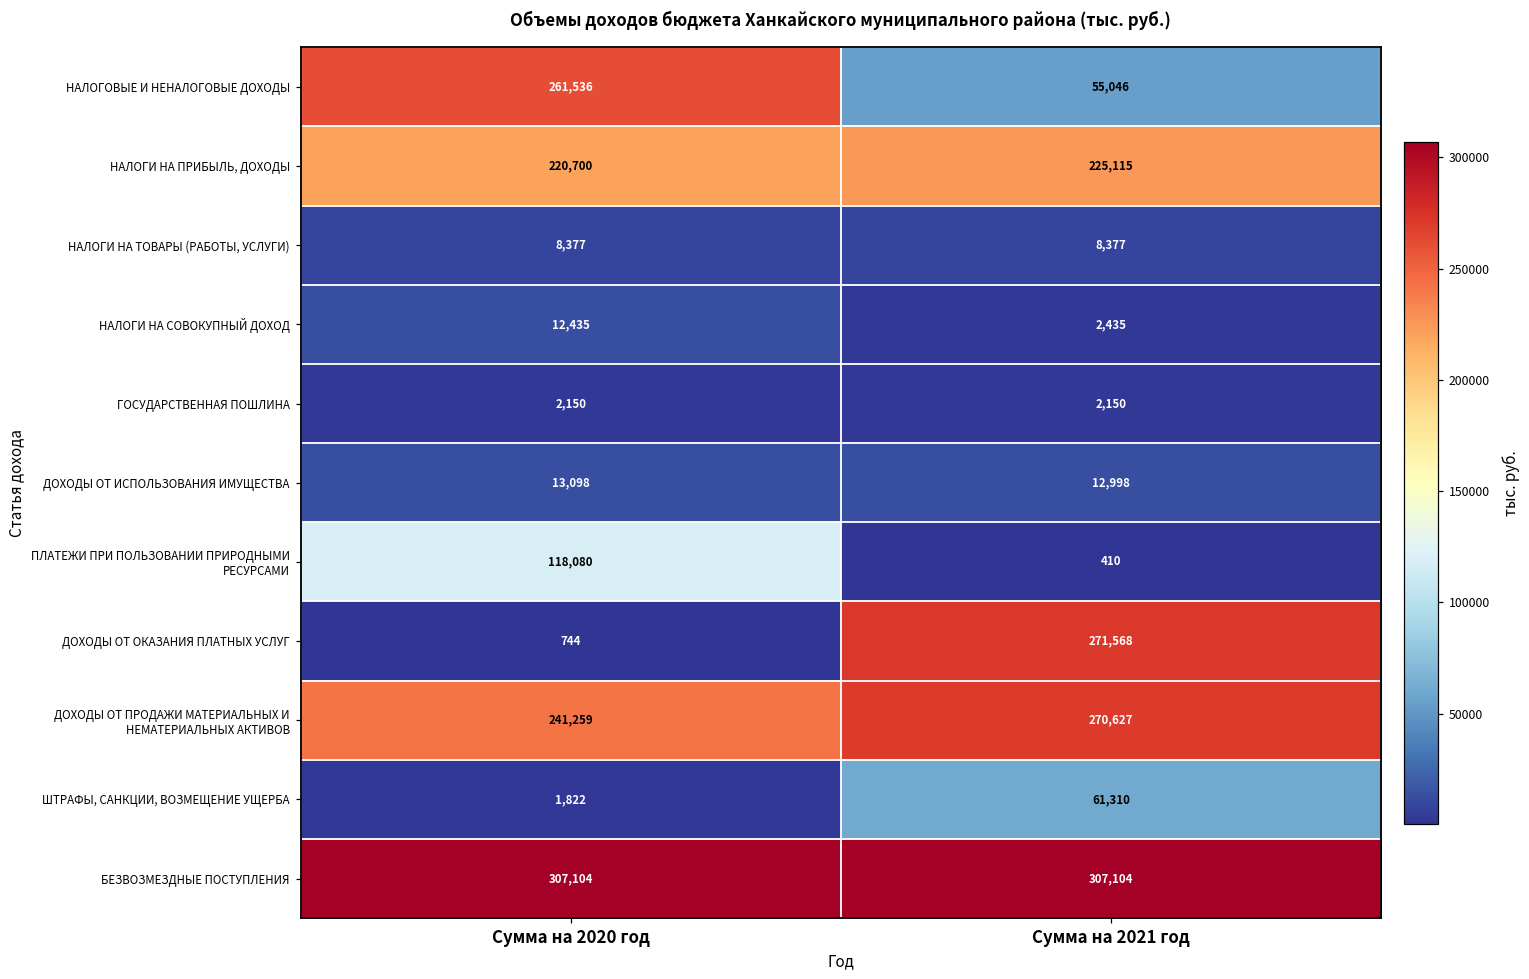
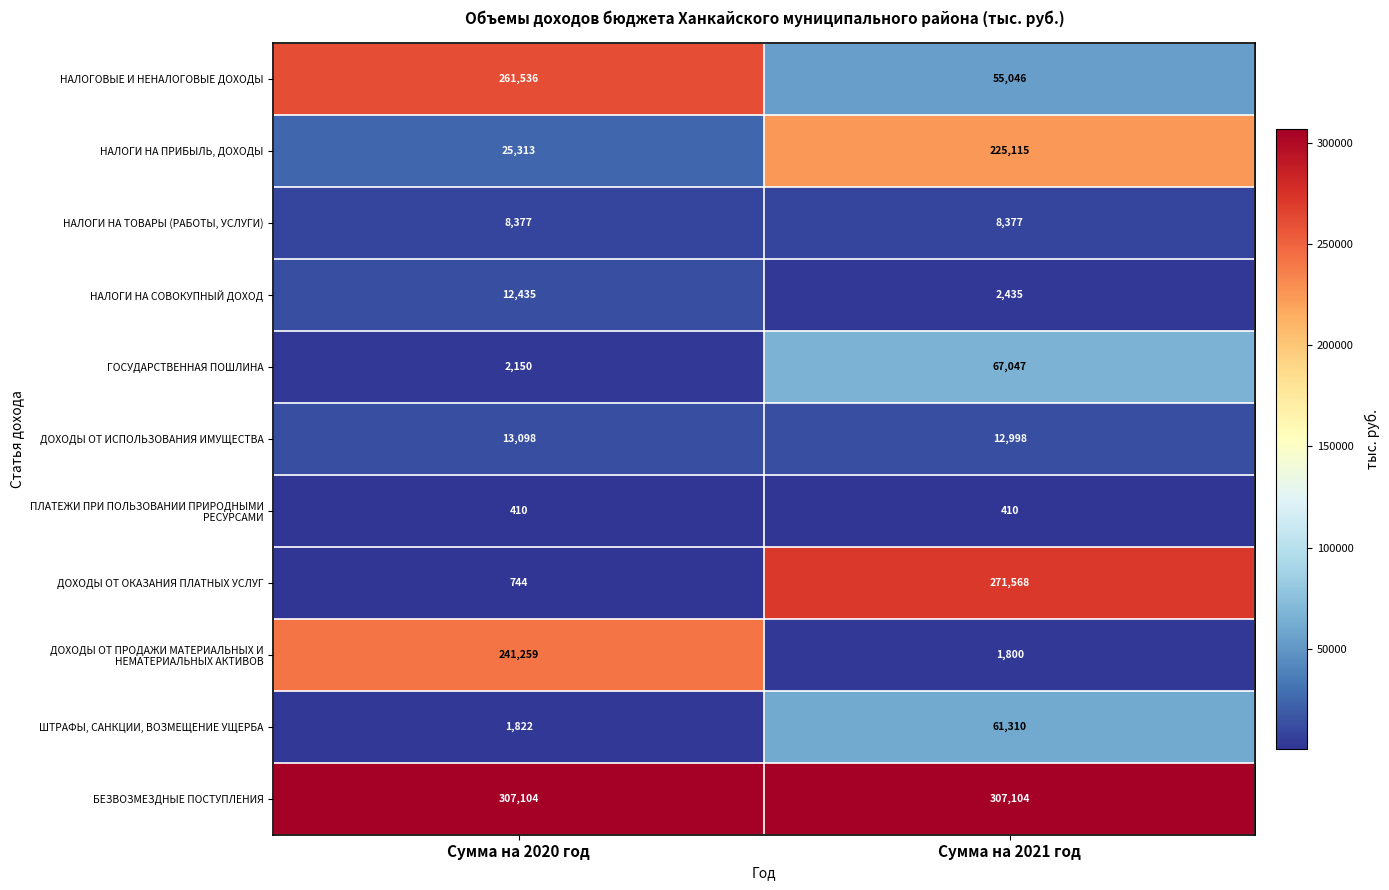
НАЛОГИ НА ПРИБЫЛЬ, ДОХОДЫ, Сумма на 2020 год: 220,700 -> 25,313
ГОСУДАРСТВЕННАЯ ПОШЛИНА, Сумма на 2021 год: 2,150 -> 67,047
ПЛАТЕЖИ ПРИ ПОЛЬЗОВАНИИ ПРИРОДНЫМИ РЕСУРСАМИ, Сумма на 2020 год: 118,080 -> 410
ДОХОДЫ ОТ ПРОДАЖИ МАТЕРИАЛЬНЫХ И НЕМАТЕРИАЛЬНЫХ АКТИВОВ, Сумма на 2021 год: 270,627 -> 1,800
